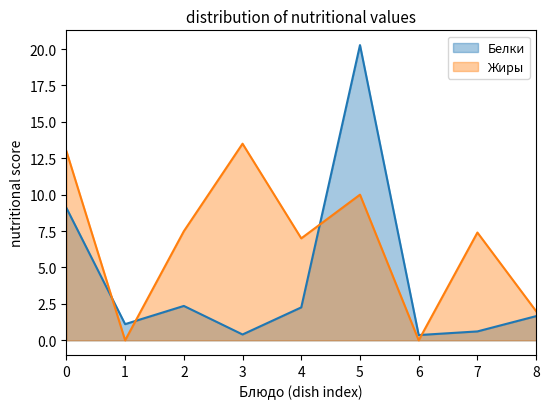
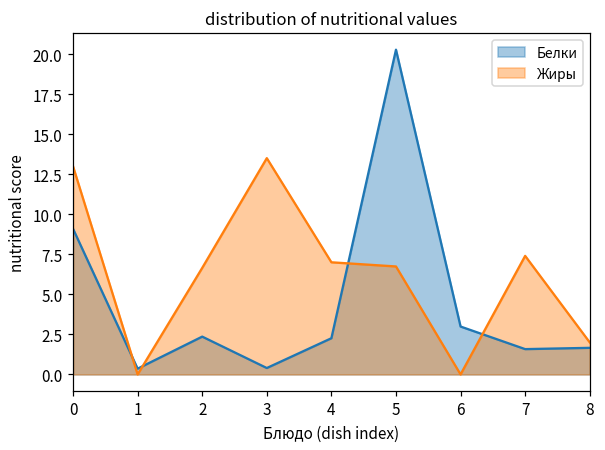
Белки, 1: 1.1 -> 0.4
Жиры, 2: 7.5 -> 6.7
Жиры, 5: 10.0 -> 6.7
Белки, 6: 0.4 -> 3.0
Белки, 7: 0.6 -> 1.6
